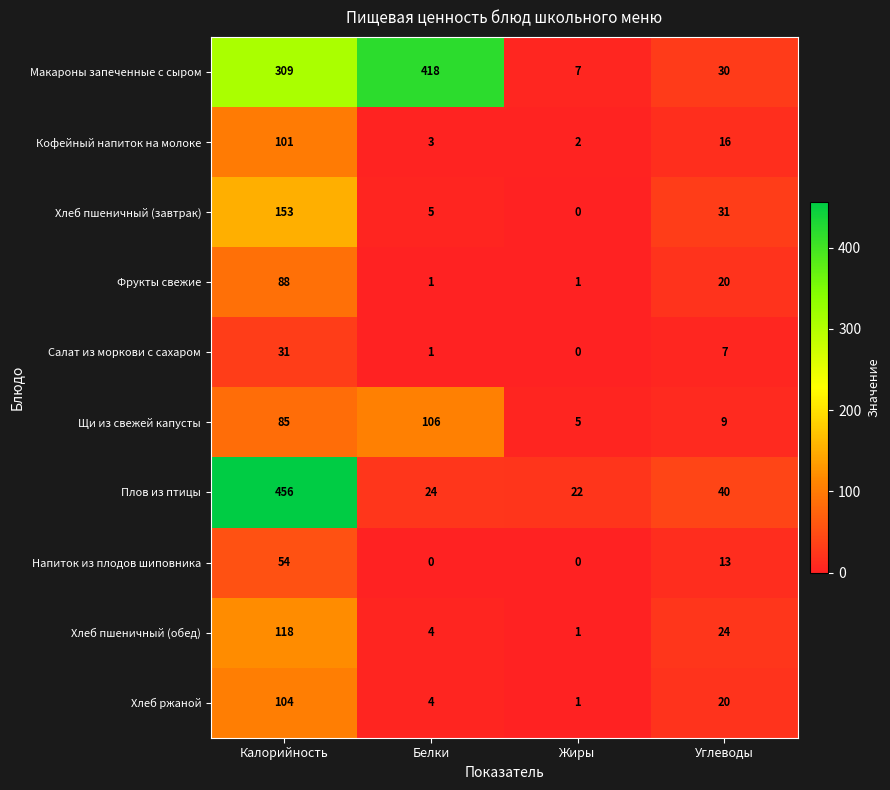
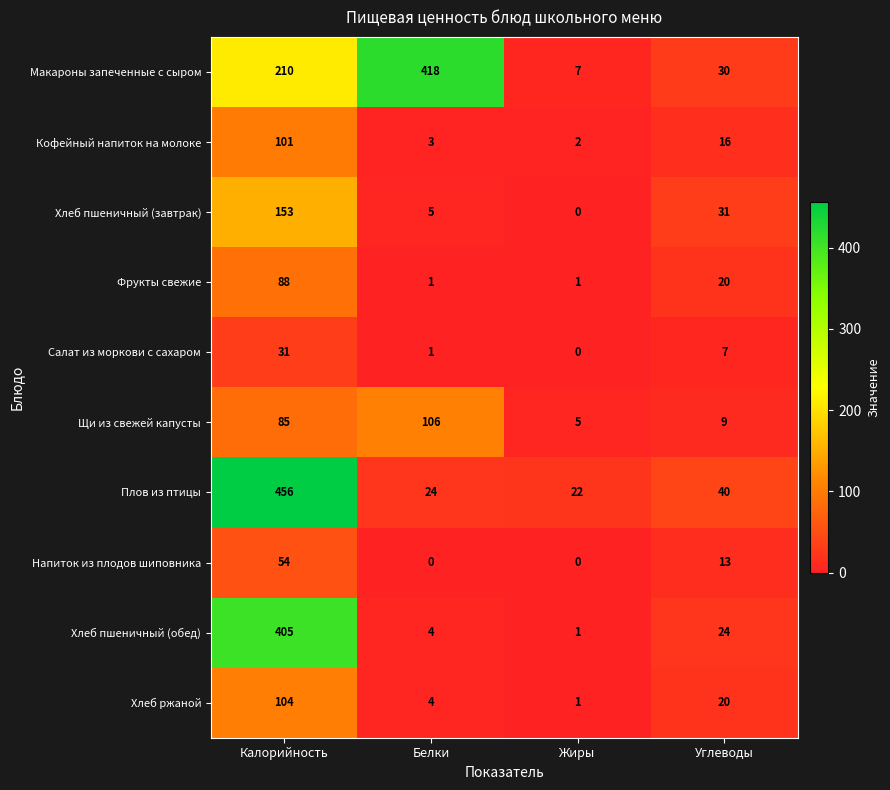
Макароны запеченные с сыром, Калорийность: 309 -> 210
Хлеб пшеничный (обед), Калорийность: 118 -> 405
